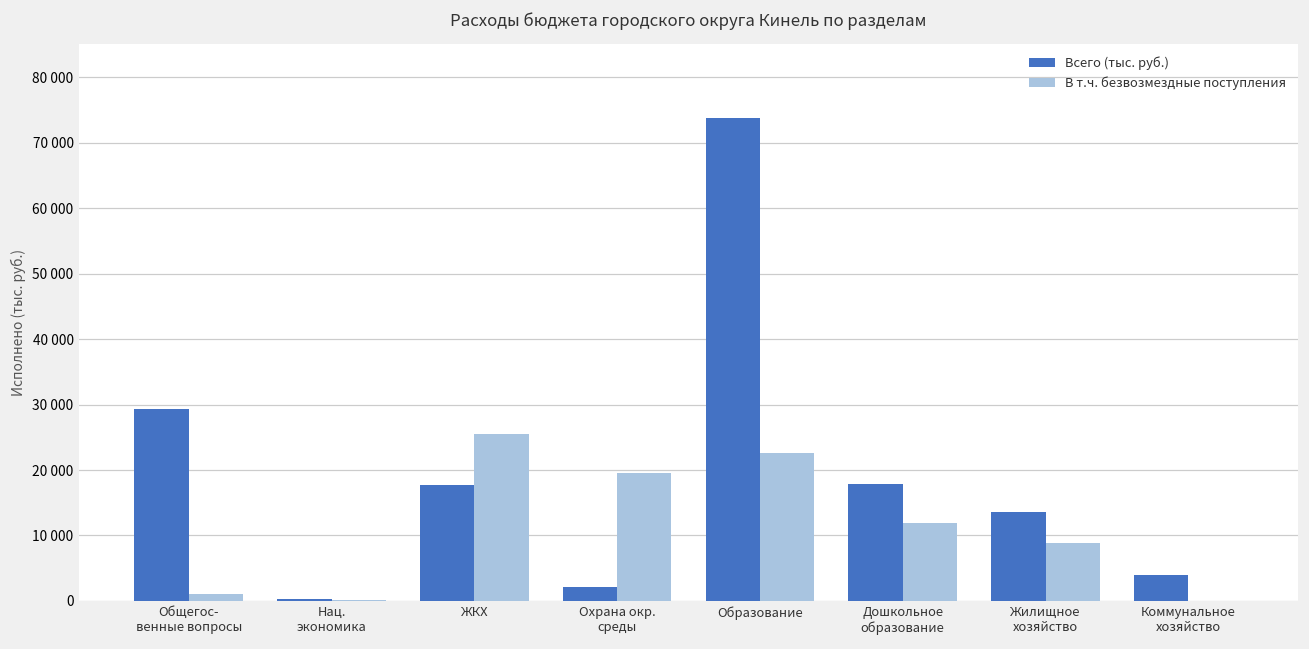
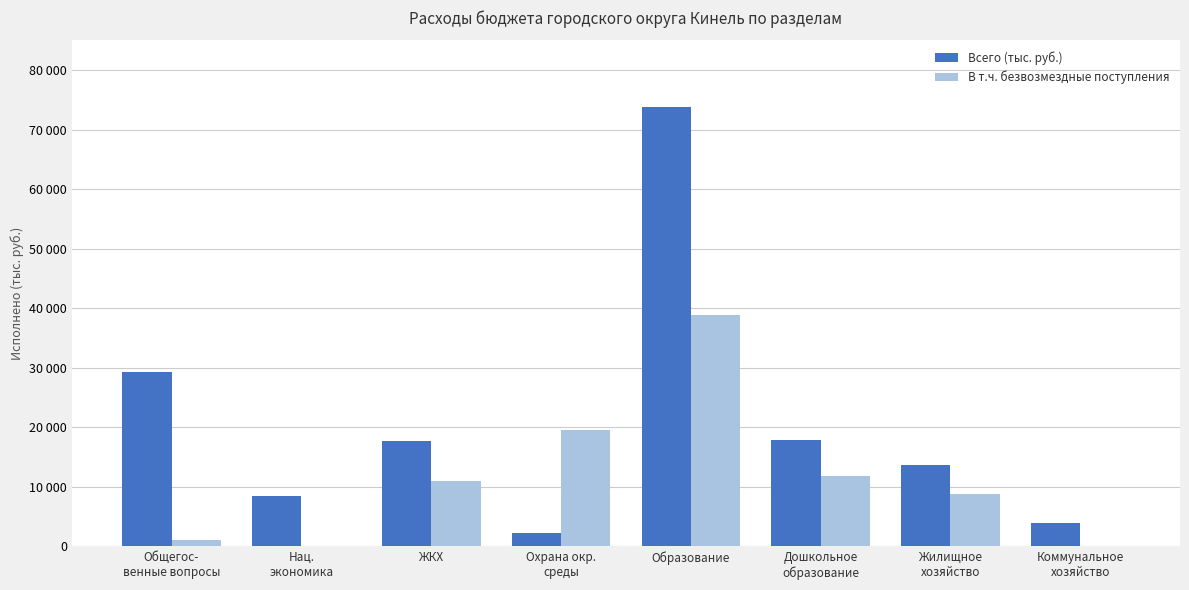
Всего (тыс. руб.), Нац. экономика: 0 -> 8000
В т.ч. безвозмездные поступления, ЖКХ: 25000 -> 11000
В т.ч. безвозмездные поступления, Образование: 23000 -> 39000
